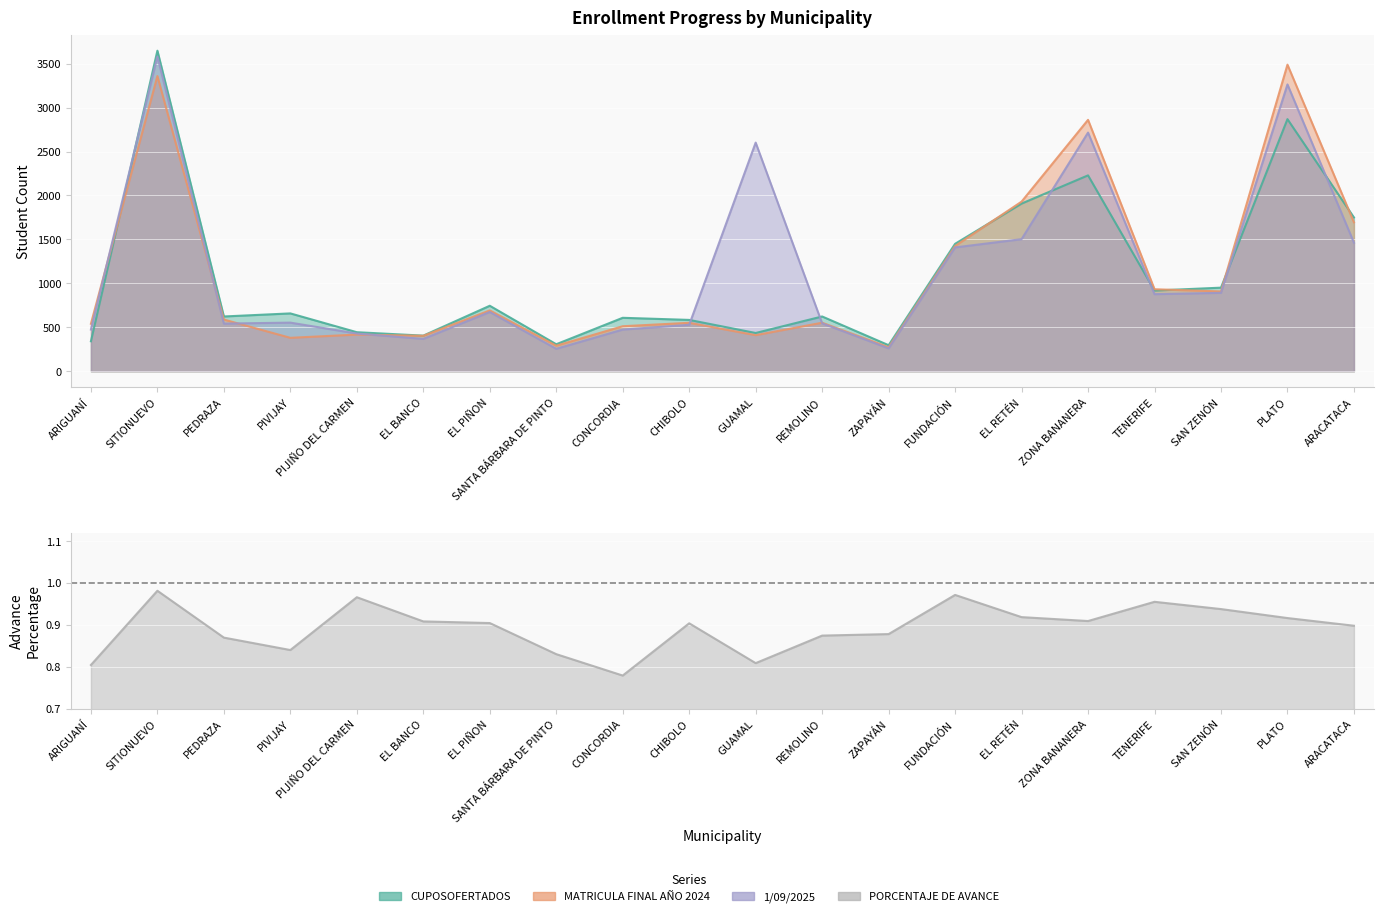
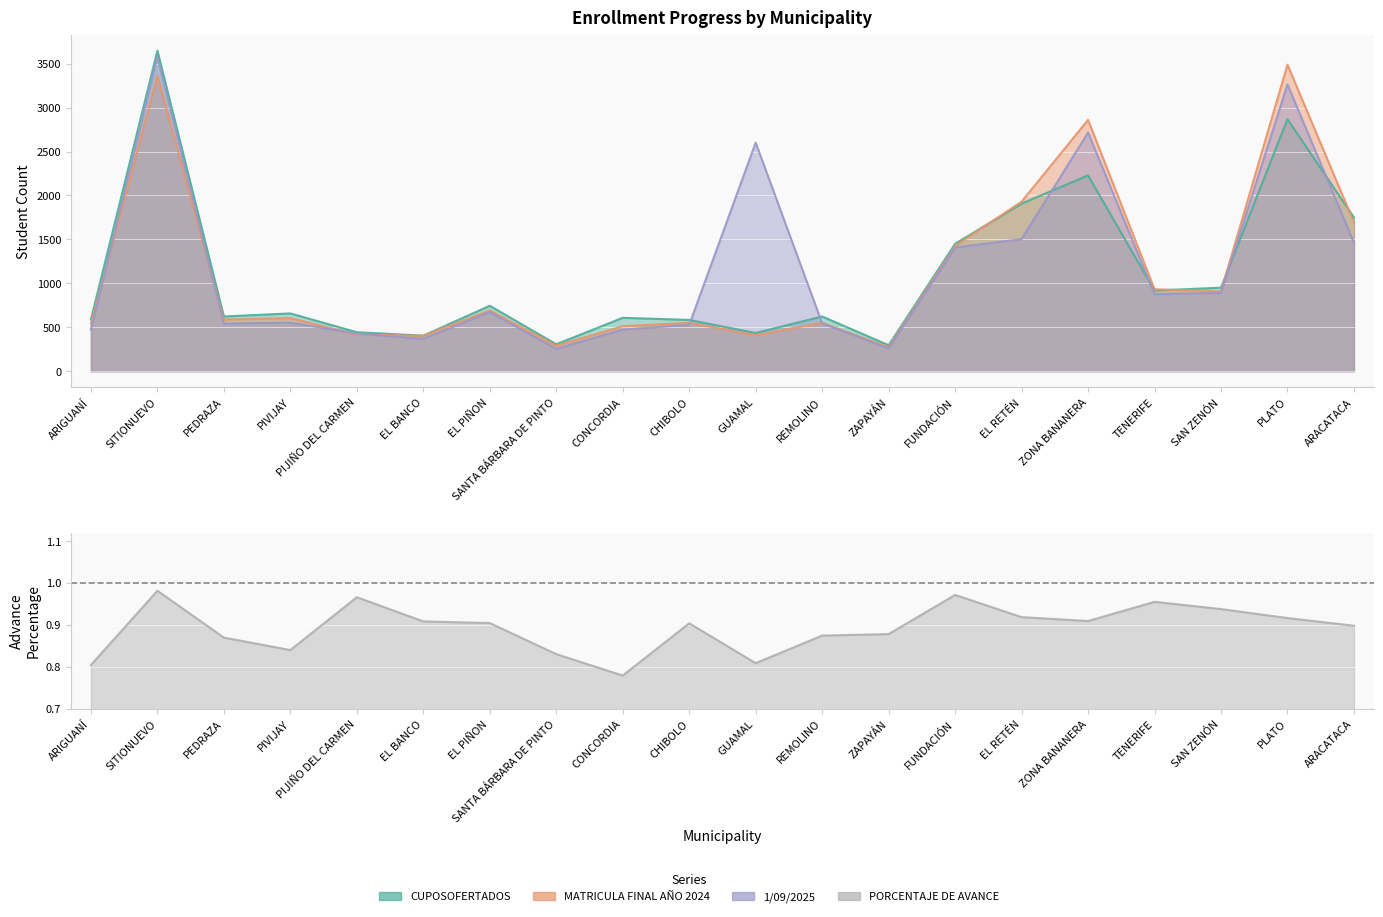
Enrollment Progress by Municipality, CUPOSOFERTADOS, ARIGUANÍ: 300 -> 600
Enrollment Progress by Municipality, MATRICULA FINAL AÑO 2024, PIVIJAY: 400 -> 600
